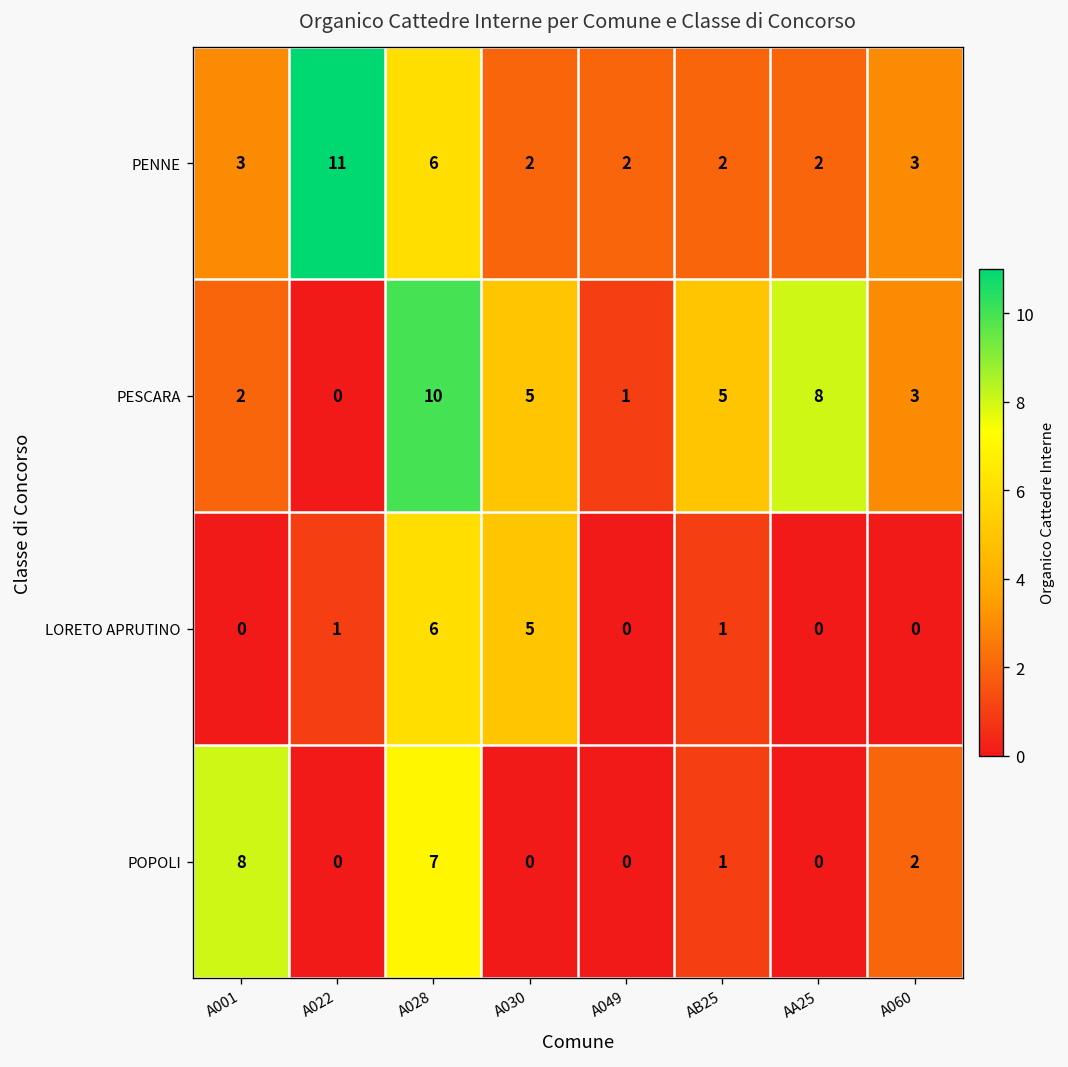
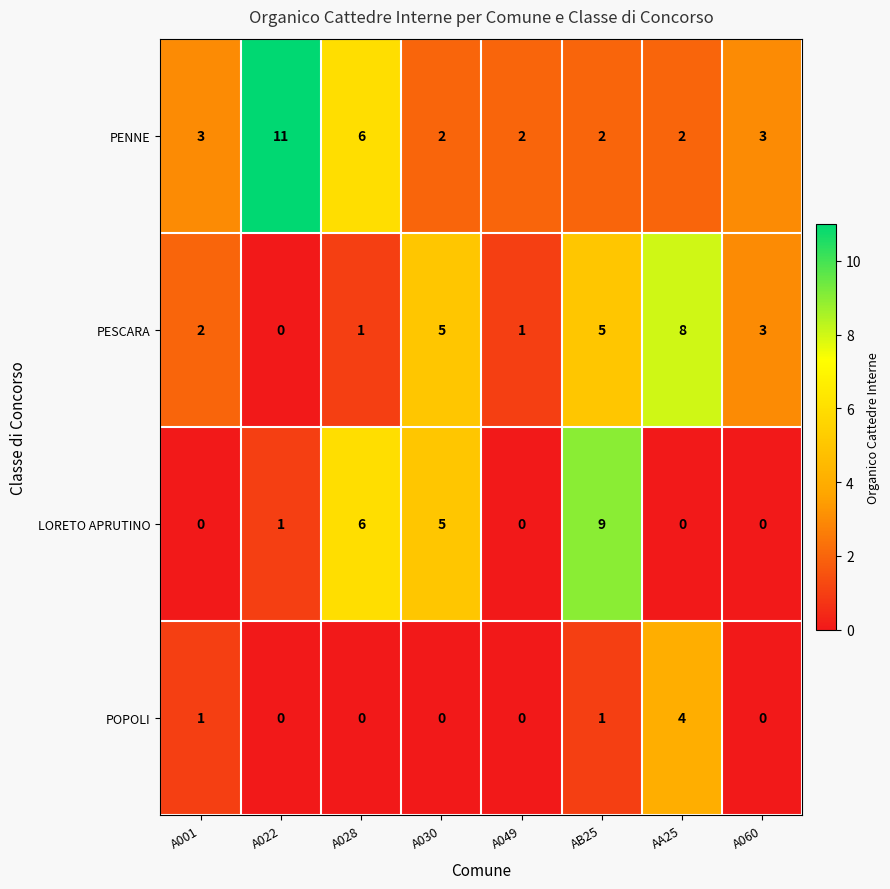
PESCARA, A028: 10 -> 1
LORETO APRUTINO, AB25: 1 -> 9
POPOLI, A001: 8 -> 1
POPOLI, A028: 7 -> 0
POPOLI, AA25: 0 -> 4
POPOLI, A060: 2 -> 0
